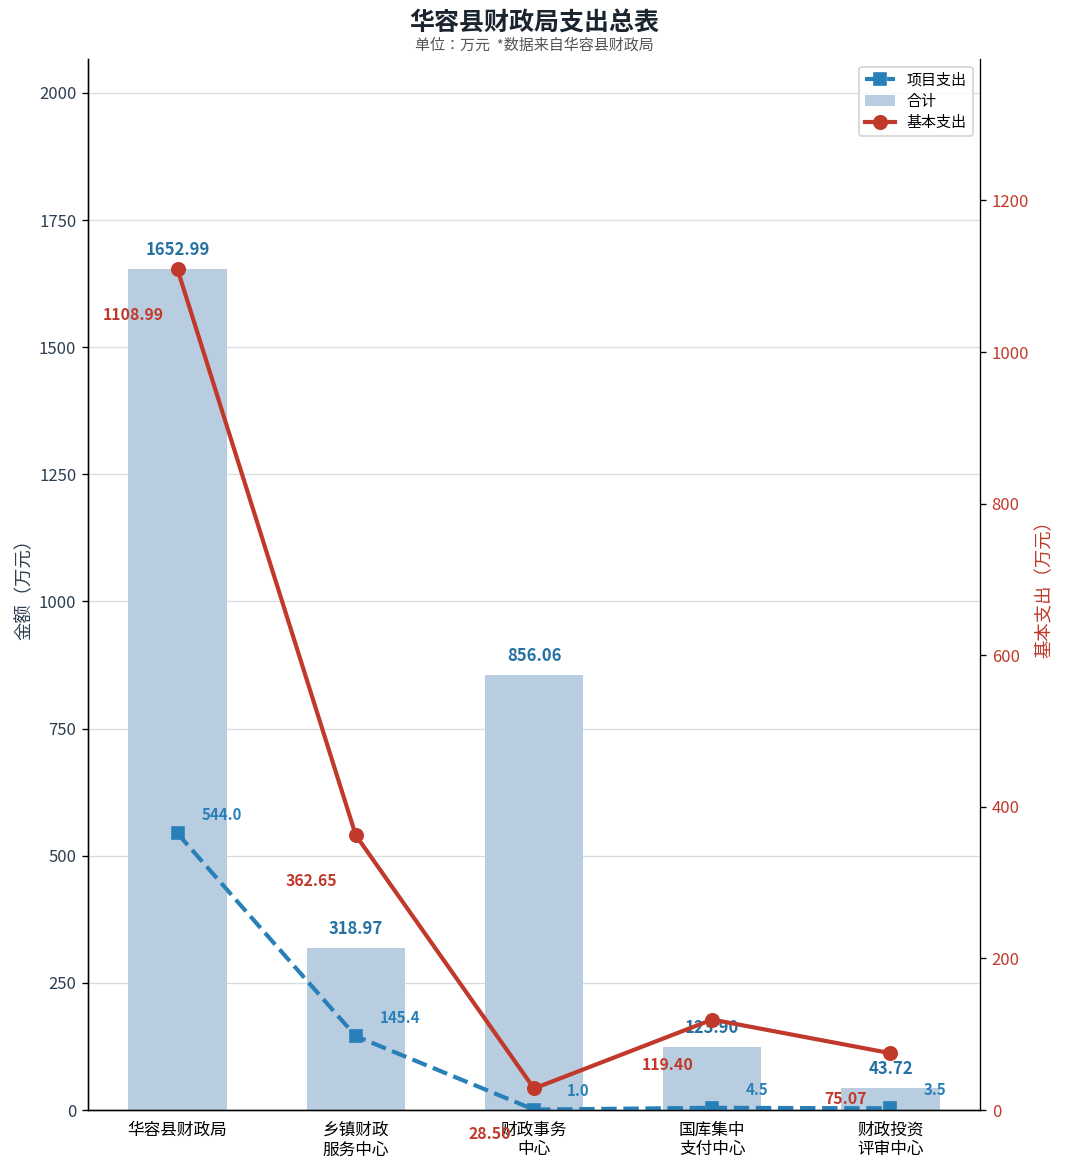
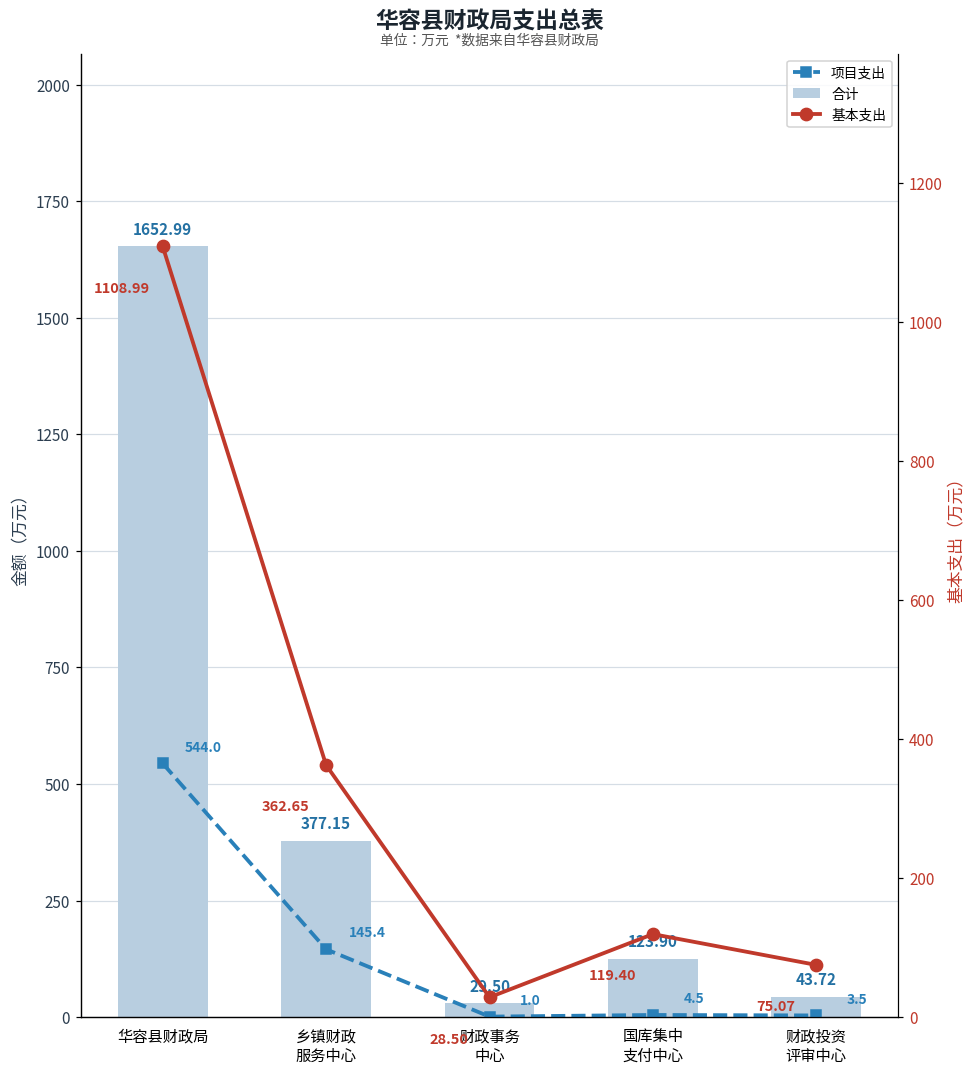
合计, 乡镇财政 服务中心: 318.97 -> 377.15
合计, 财政事务 中心: 856.06 -> 29.50
